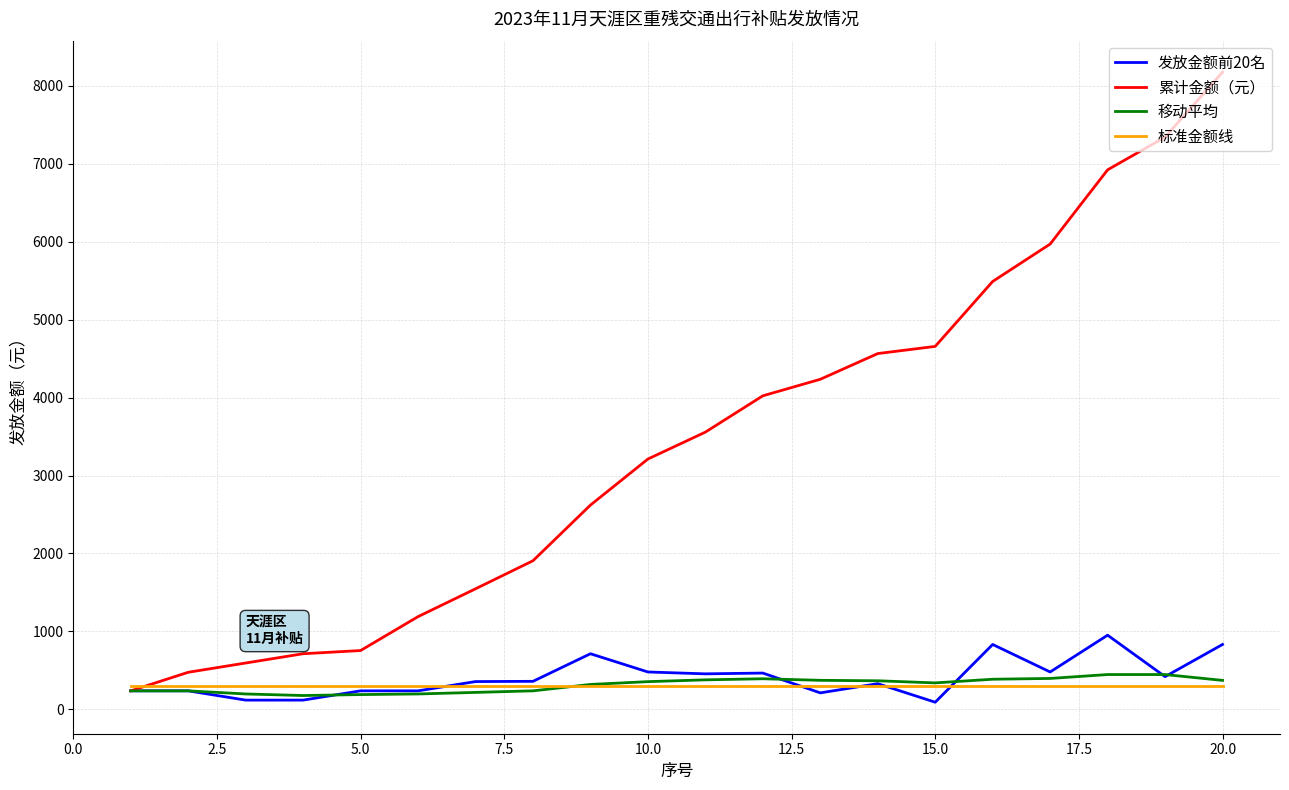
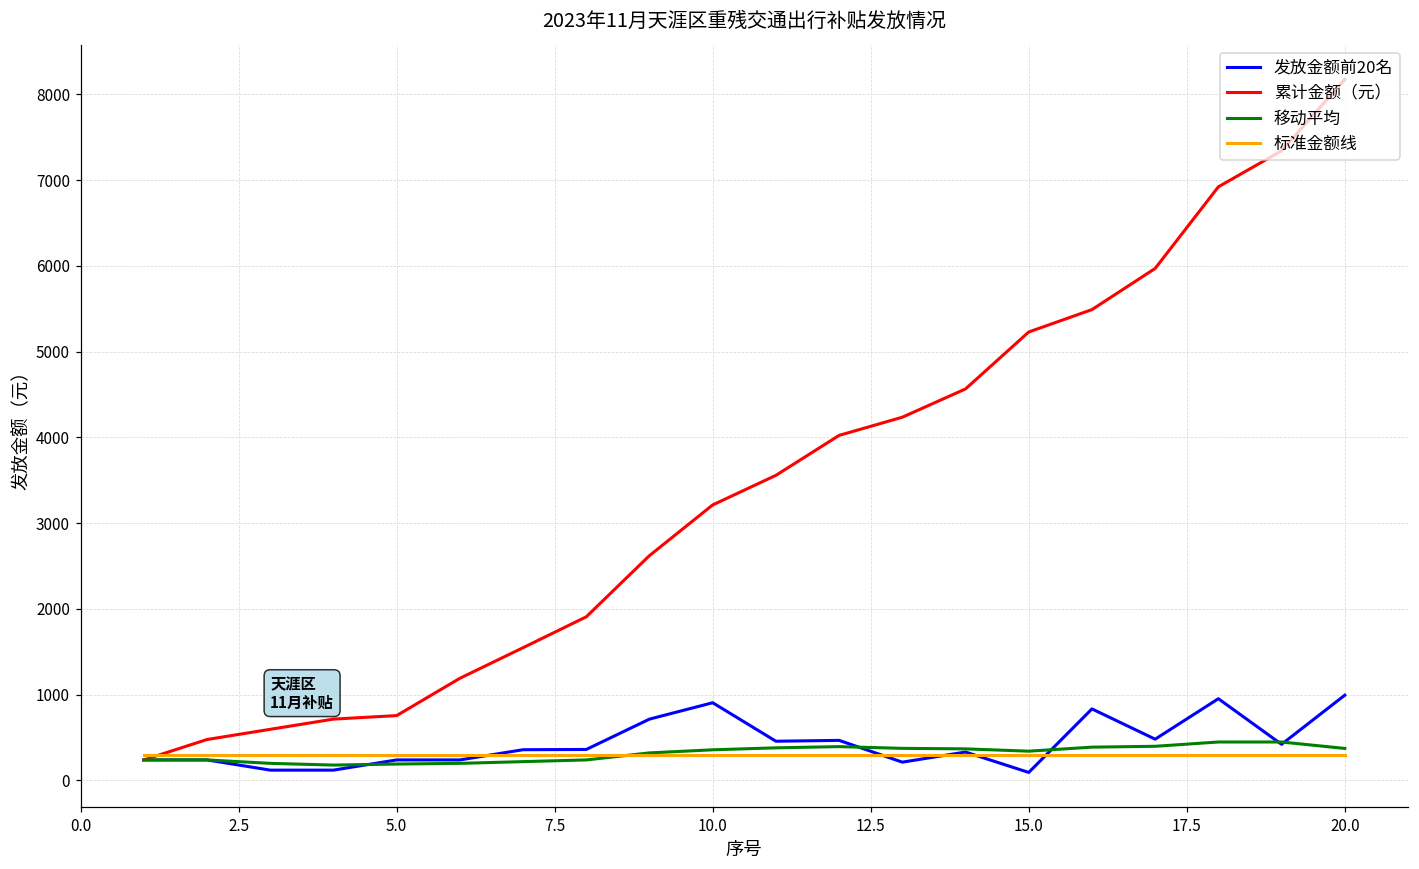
发放金额前20名, 10.0: 500 -> 900
累计金额（元）, 15.0: 4700 -> 5200
发放金额前20名, 20.0: 800 -> 1000
